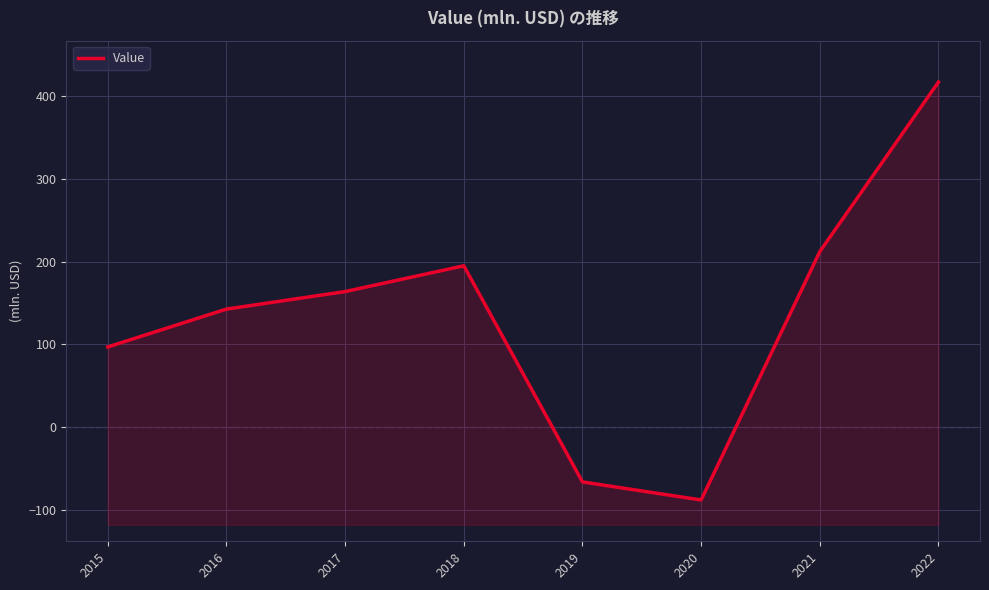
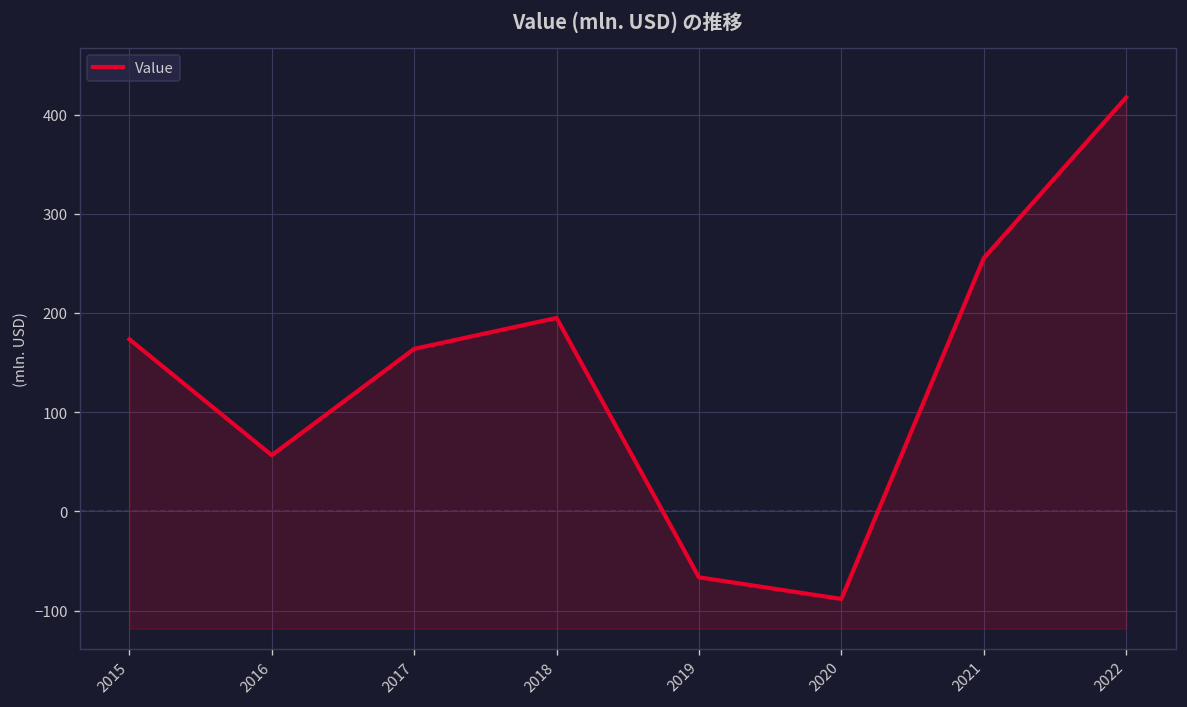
2015: 100 -> 170
2016: 140 -> 60
2021: 210 -> 260
